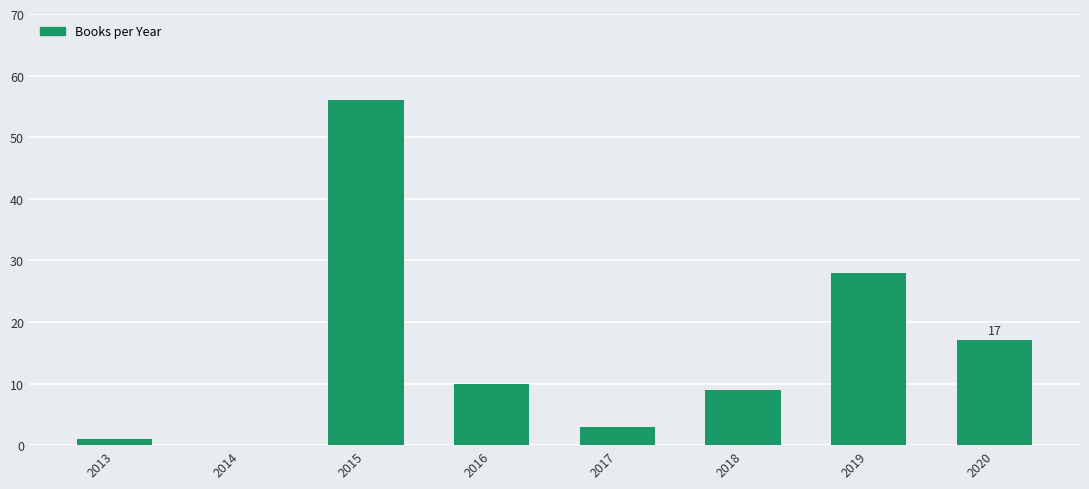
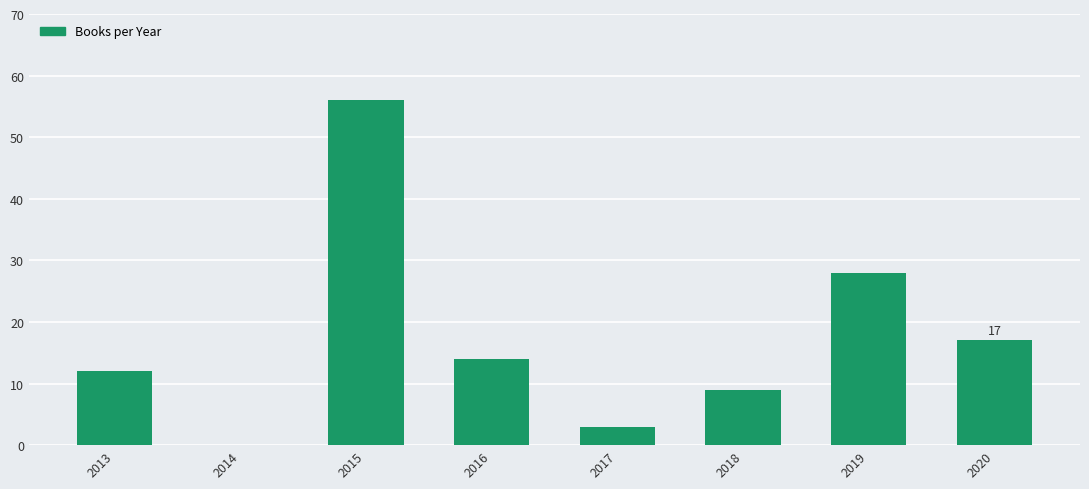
2013: 1 -> 12
2016: 10 -> 14
